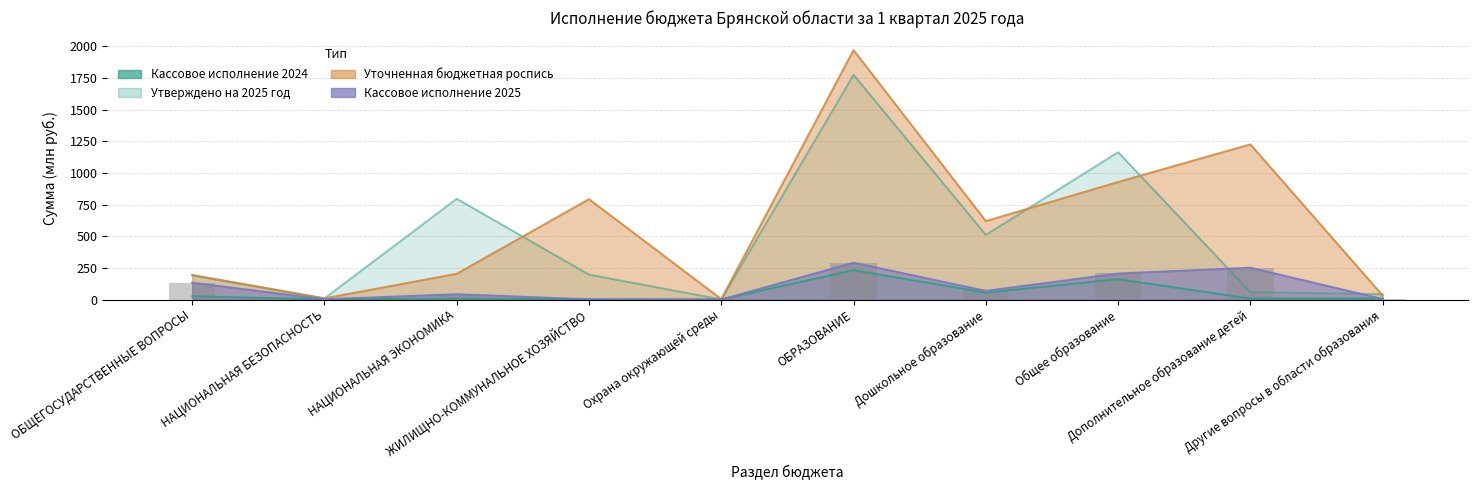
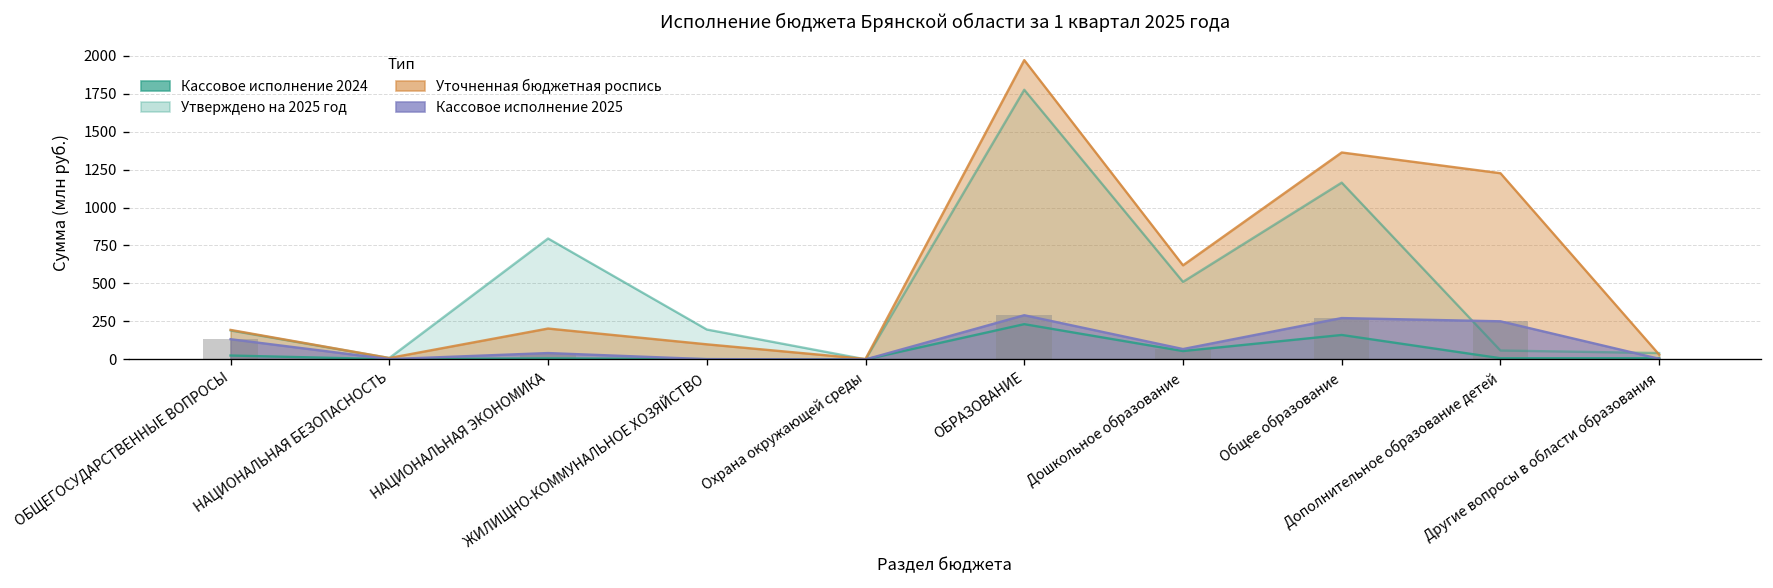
Уточненная бюджетная роспись, ЖИЛИЩНО-КОММУНАЛЬНОЕ ХОЗЯЙСТВО: 790 -> 100
Уточненная бюджетная роспись, Общее образование: 930 -> 1360
Кассовое исполнение 2025, Общее образование: 210 -> 270
